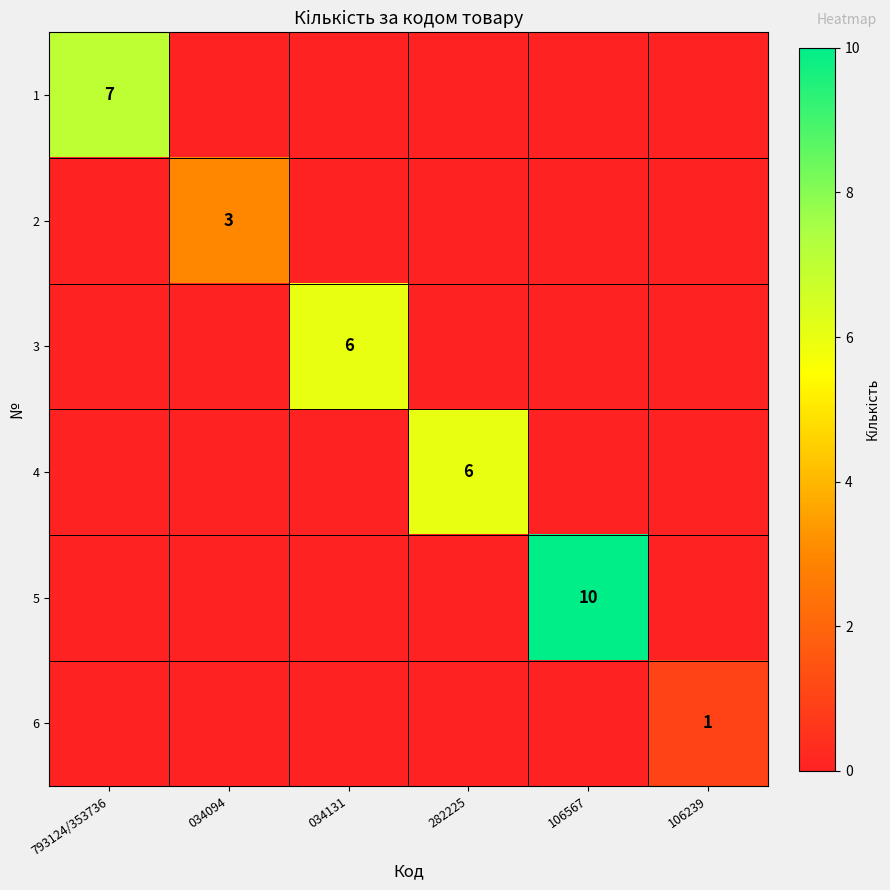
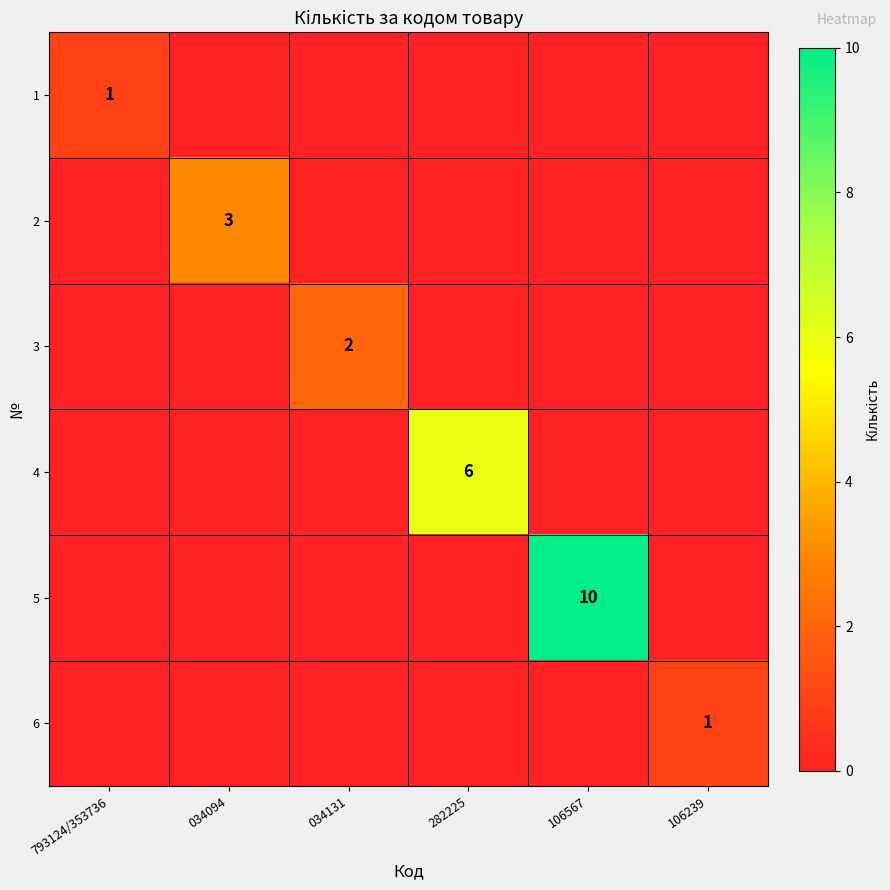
1, 793124/353736: 7 -> 1
3, 034131: 6 -> 2
